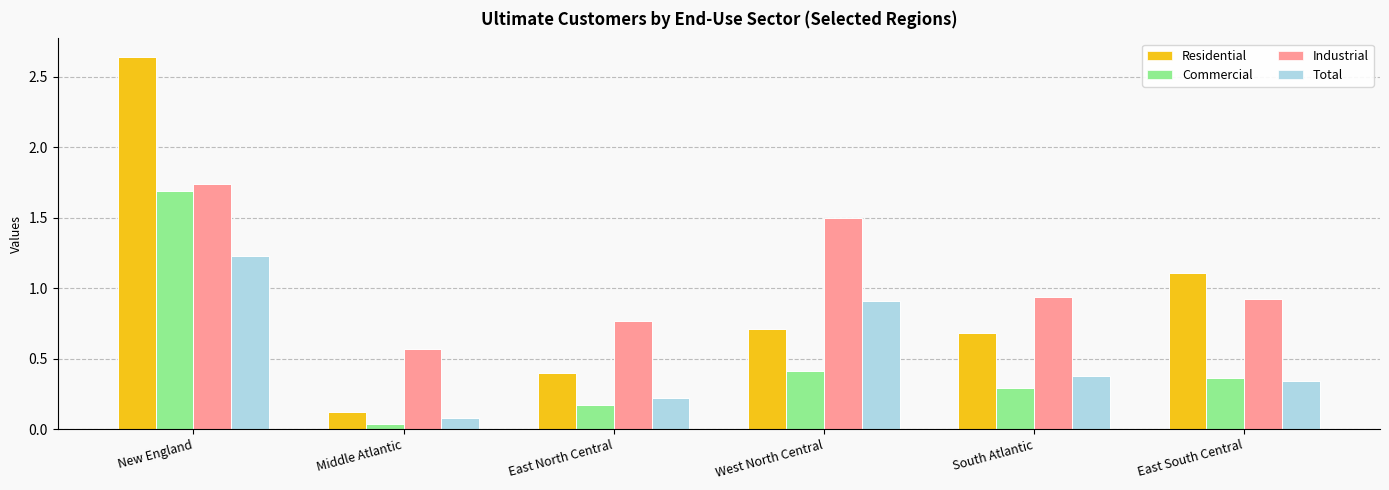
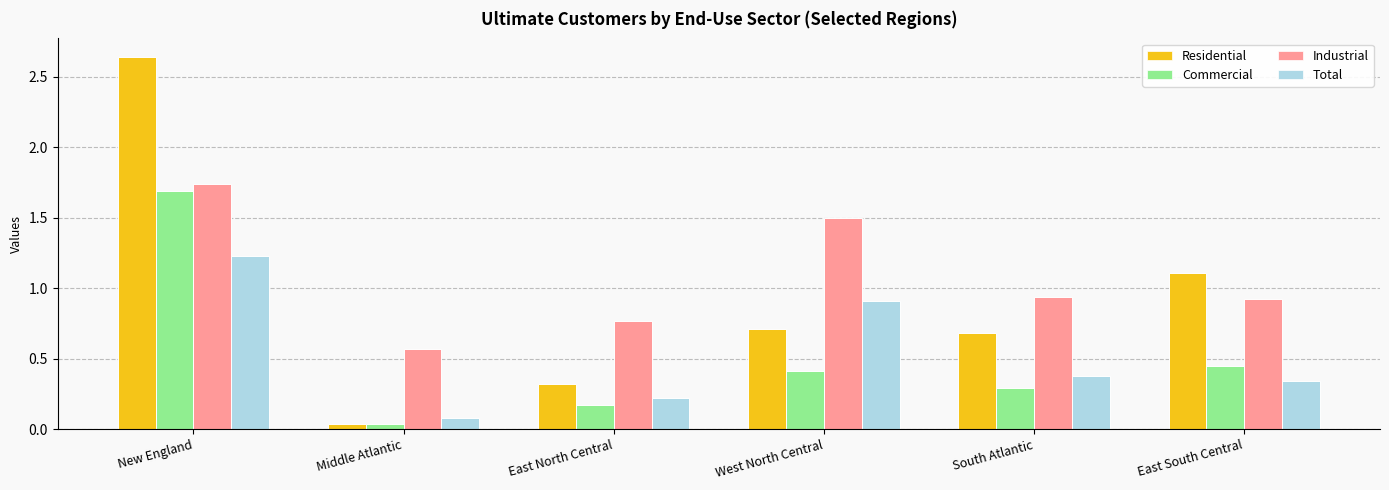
Residential, Middle Atlantic: 0.12 -> 0.04
Residential, East North Central: 0.40 -> 0.32
Commercial, East South Central: 0.36 -> 0.45
